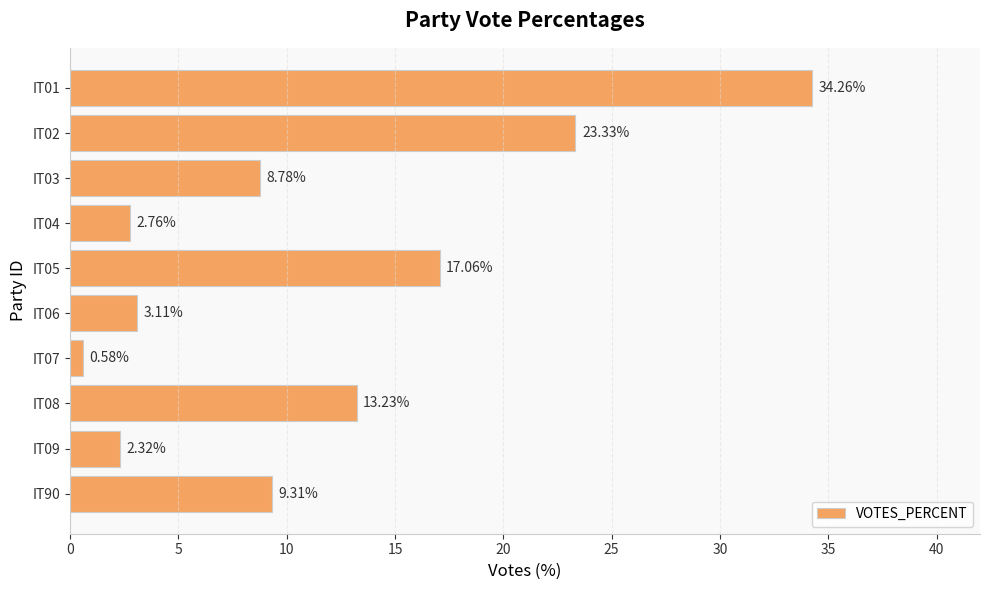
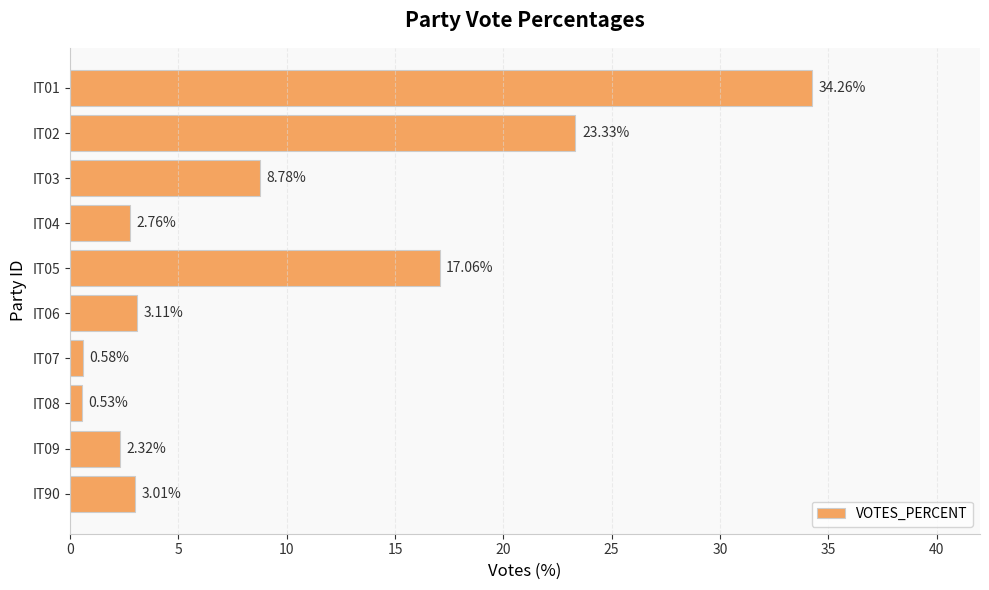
IT08: 13.23% -> 0.53%
IT90: 9.31% -> 3.01%
